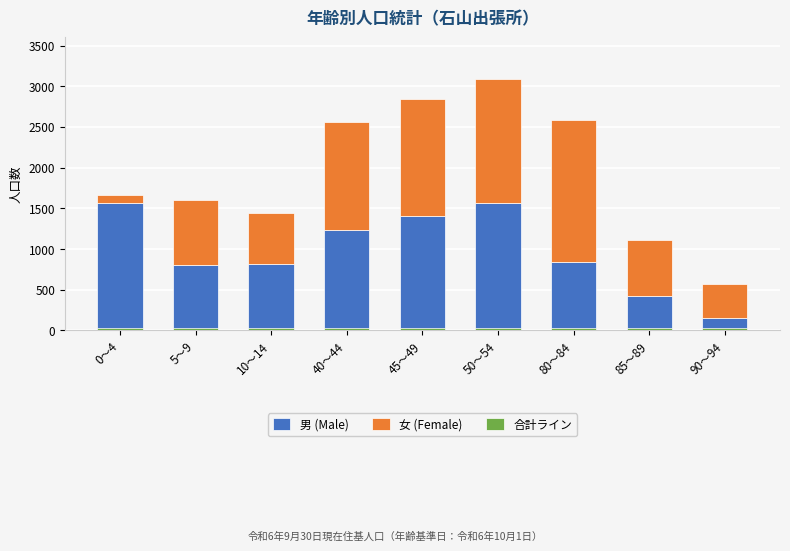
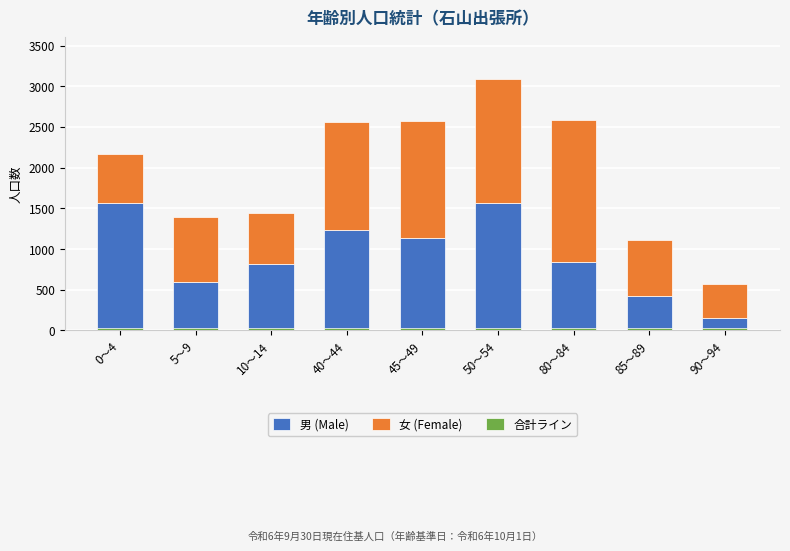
女 (Female), 0～4: 100 -> 600
男 (Male), 5～9: 800 -> 600
男 (Male), 45～49: 1400 -> 1100
